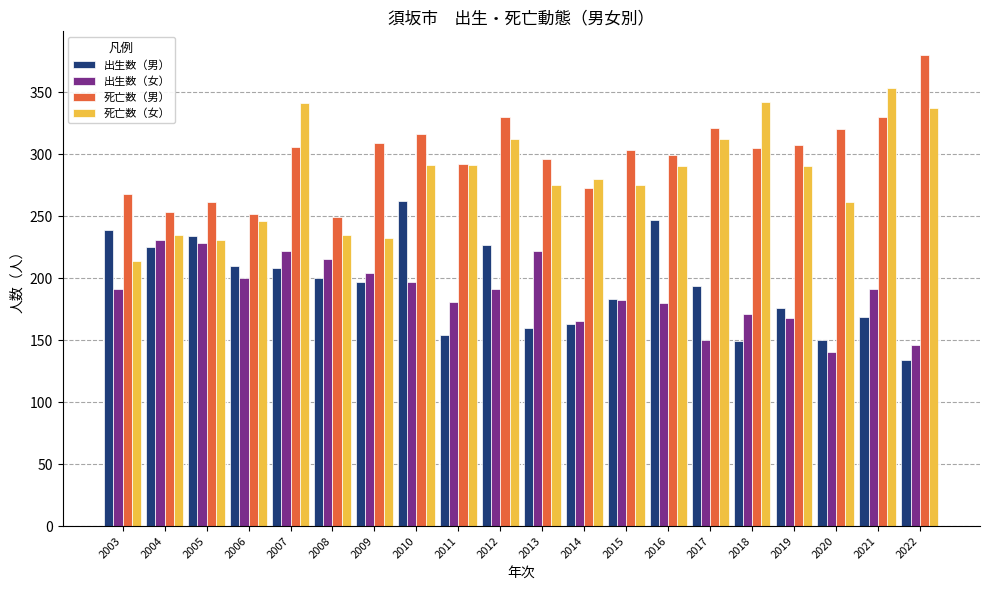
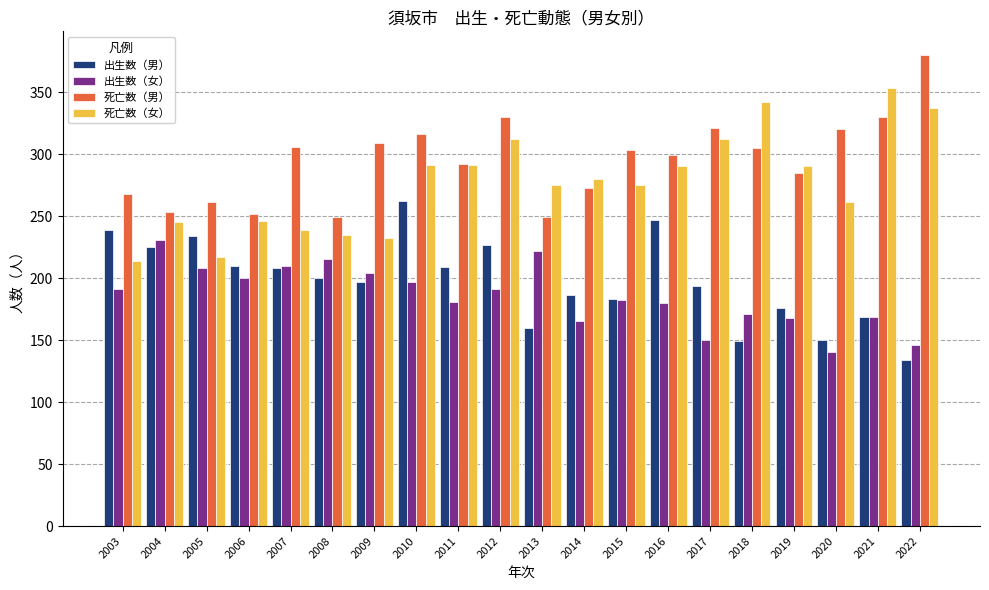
死亡数（女）, 2004: 235 -> 245
出生数（女）, 2005: 228 -> 208
死亡数（女）, 2005: 231 -> 217
出生数（女）, 2007: 222 -> 210
死亡数（女）, 2007: 341 -> 239
出生数（男）, 2011: 154 -> 209
死亡数（男）, 2013: 296 -> 249
出生数（男）, 2014: 163 -> 186
死亡数（男）, 2019: 307 -> 285
出生数（女）, 2021: 191 -> 169
